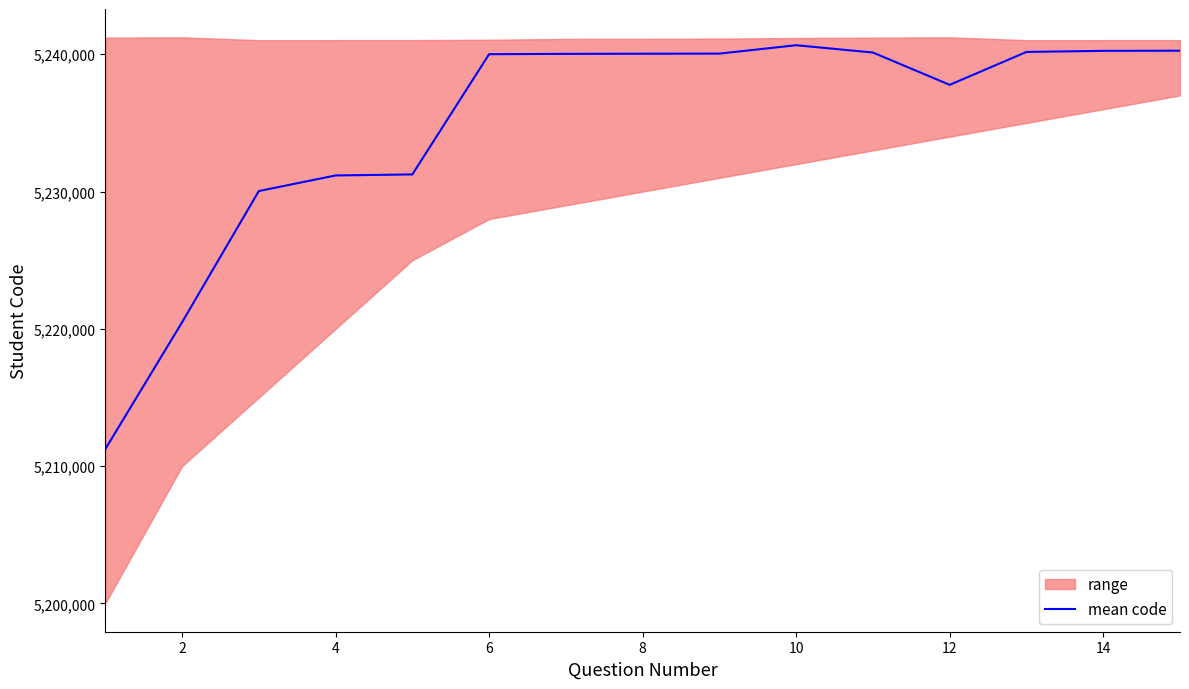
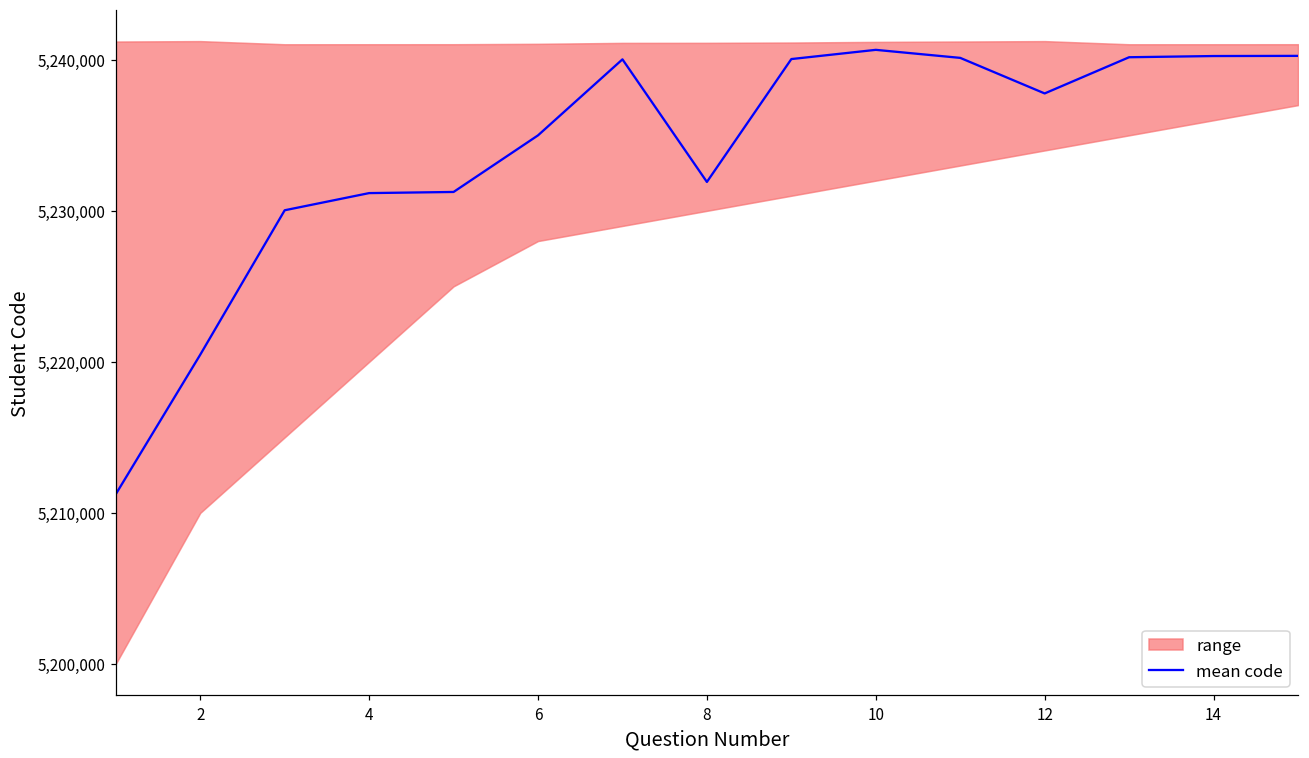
mean code, 6: 5,240,000 -> 5,235,000
mean code, 8: 5,240,000 -> 5,231,900
